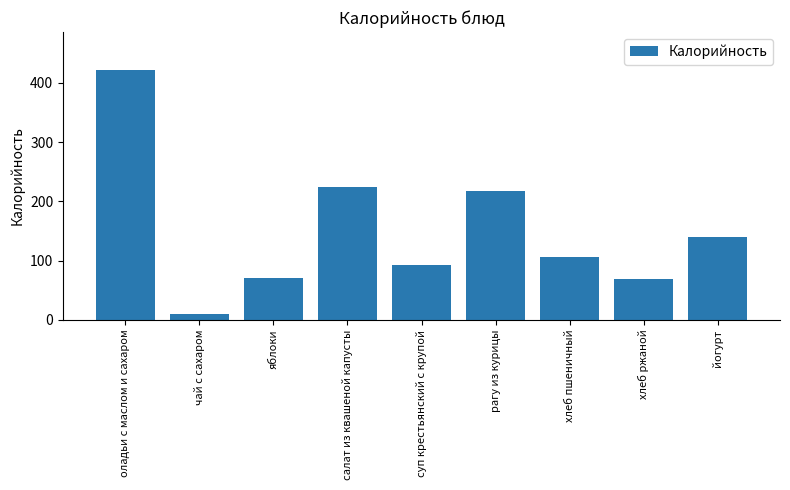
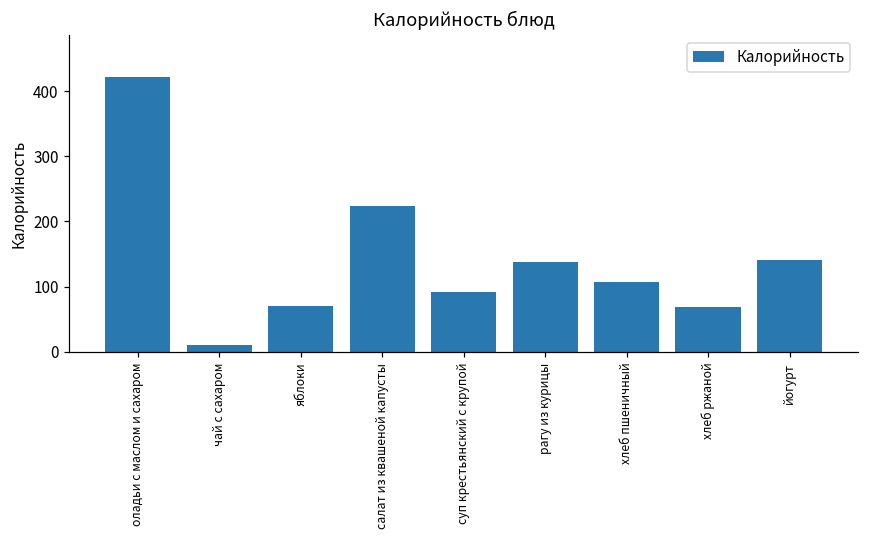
рагу из курицы: 220 -> 140
